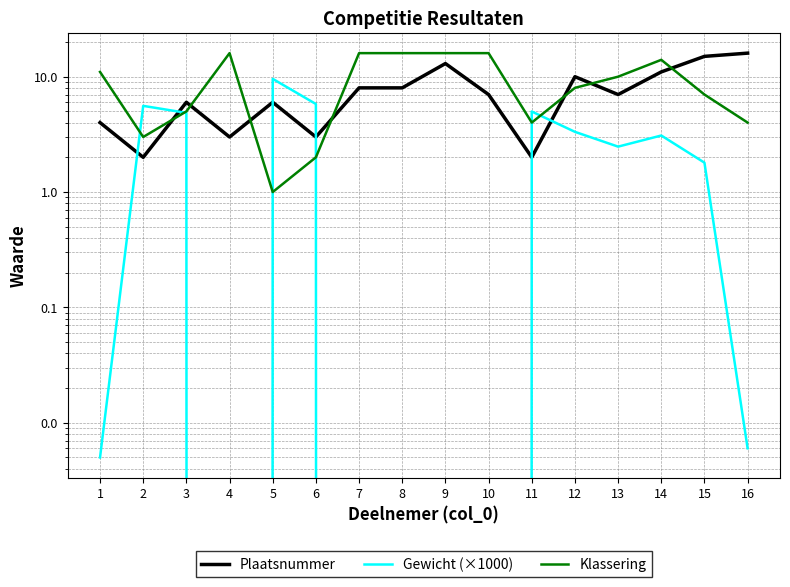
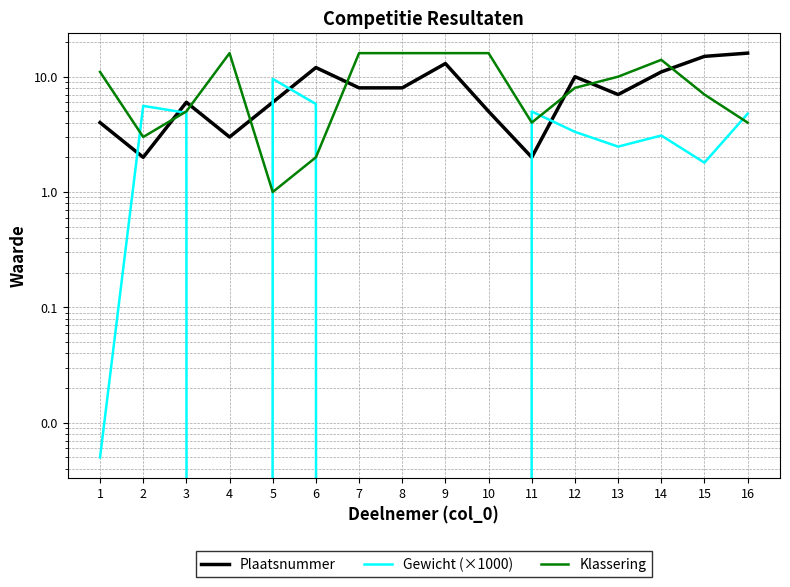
Plaatsnummer, 6: 3 -> 12
Plaatsnummer, 10: 7 -> 5
Gewicht (×1000), 16: 0.006 -> 4.8
